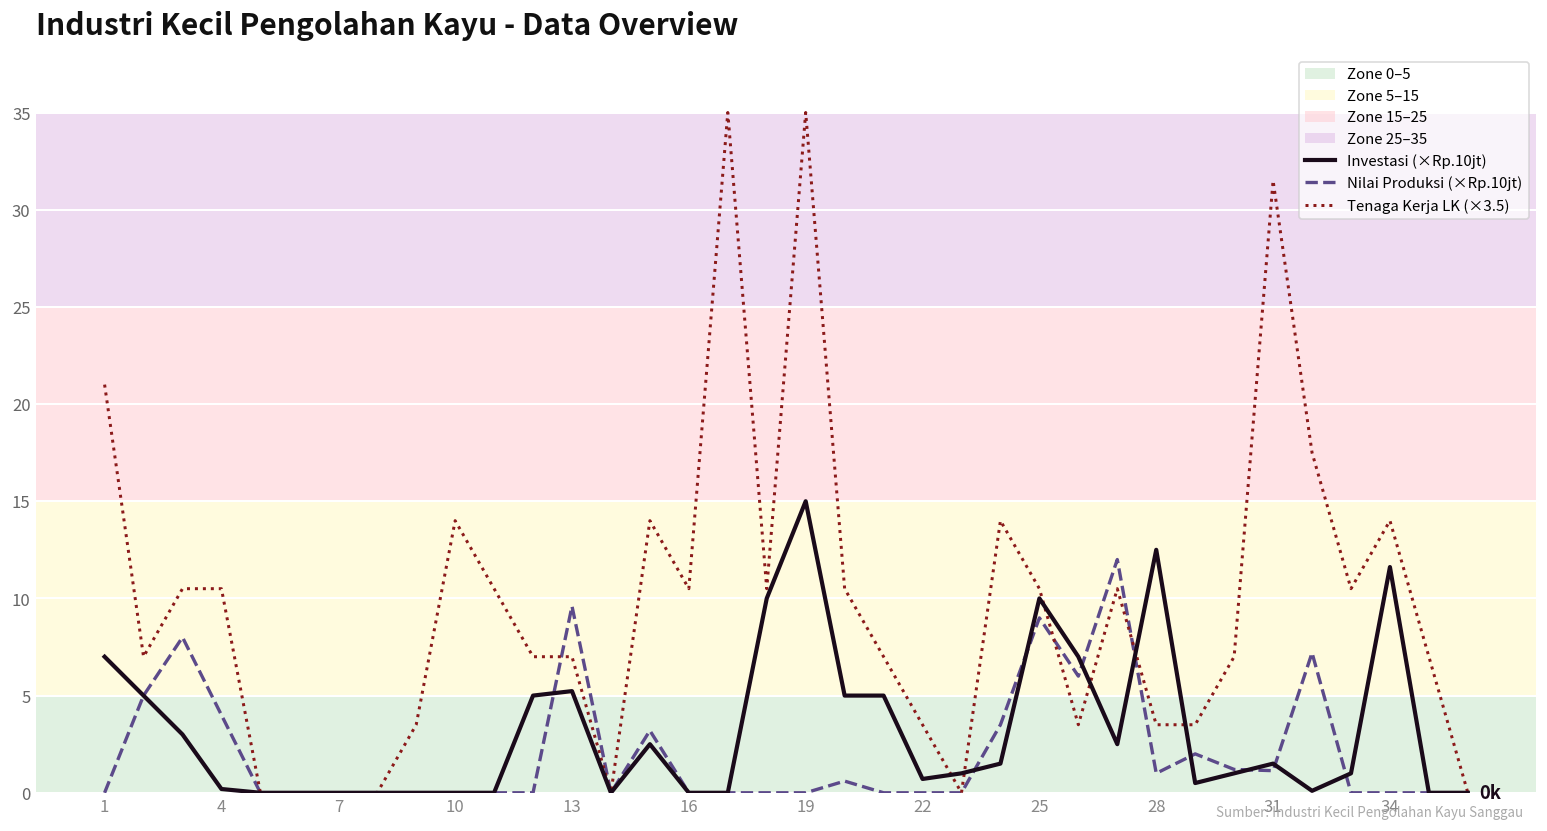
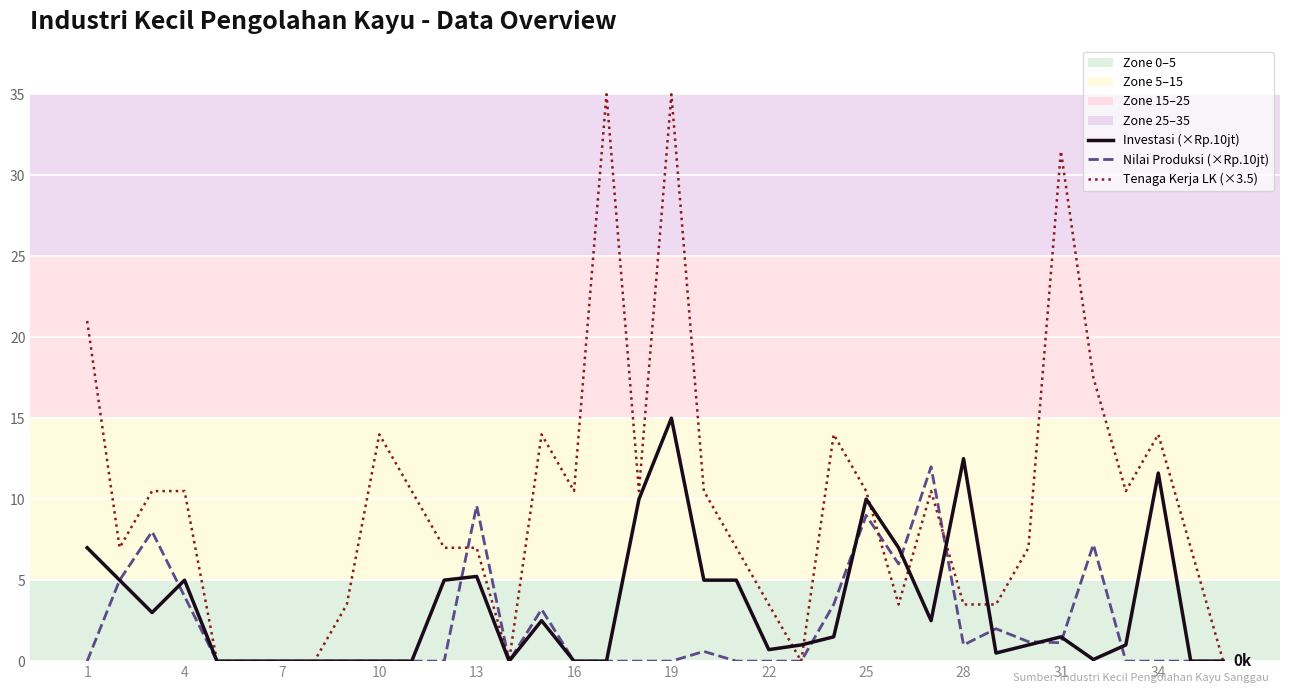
Investasi (×Rp.10jt), 4: 0.2 -> 5.0
